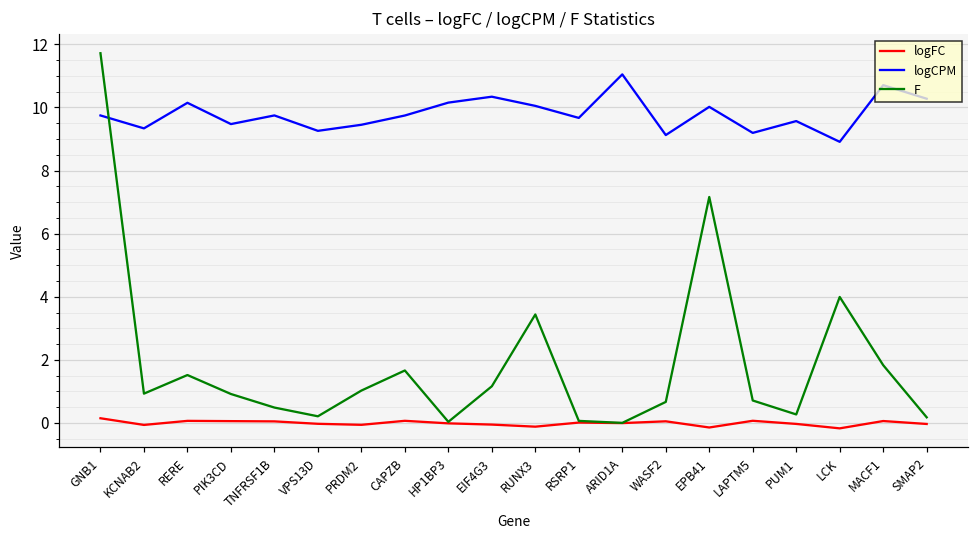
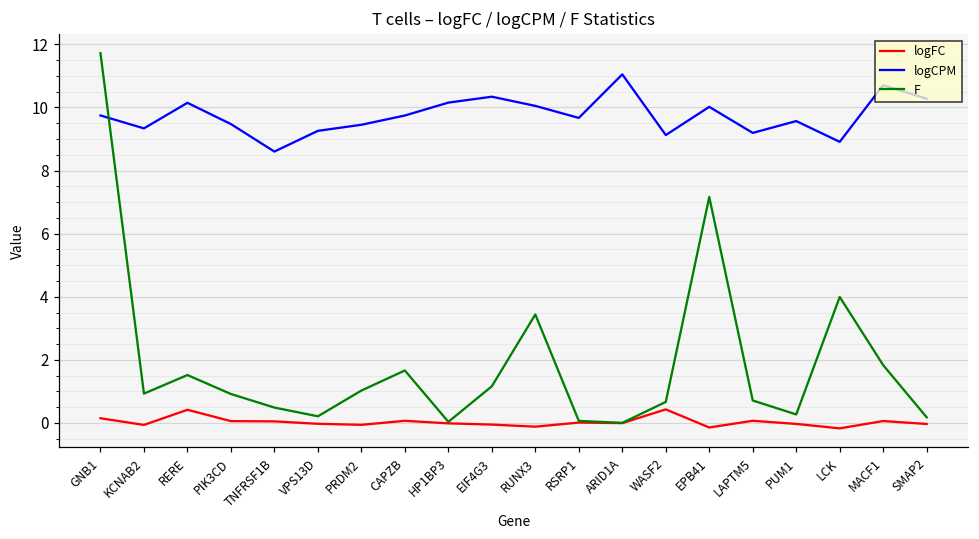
logFC, RERE: 0.1 -> 0.4
logCPM, TNFRSF1B: 9.7 -> 8.6
logFC, WASF2: 0.1 -> 0.4
